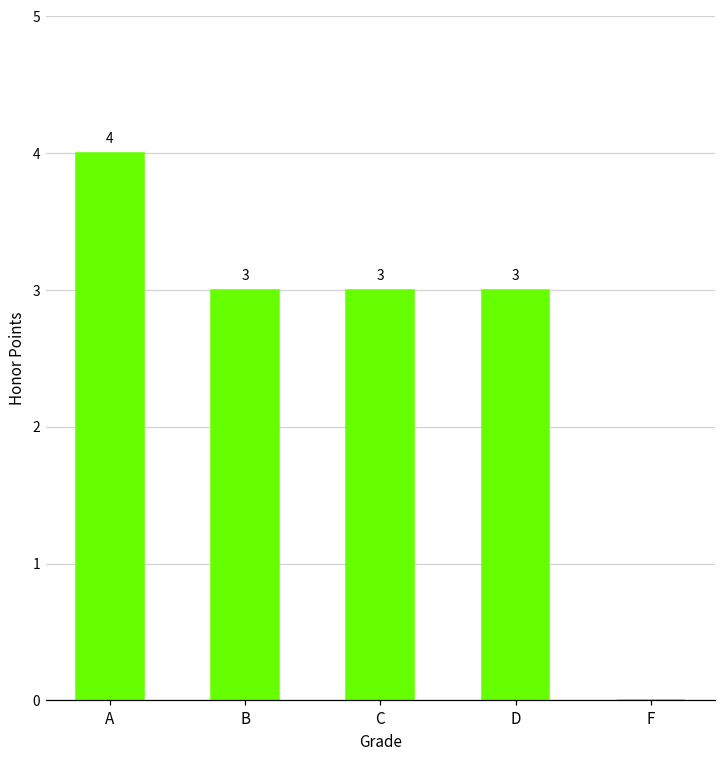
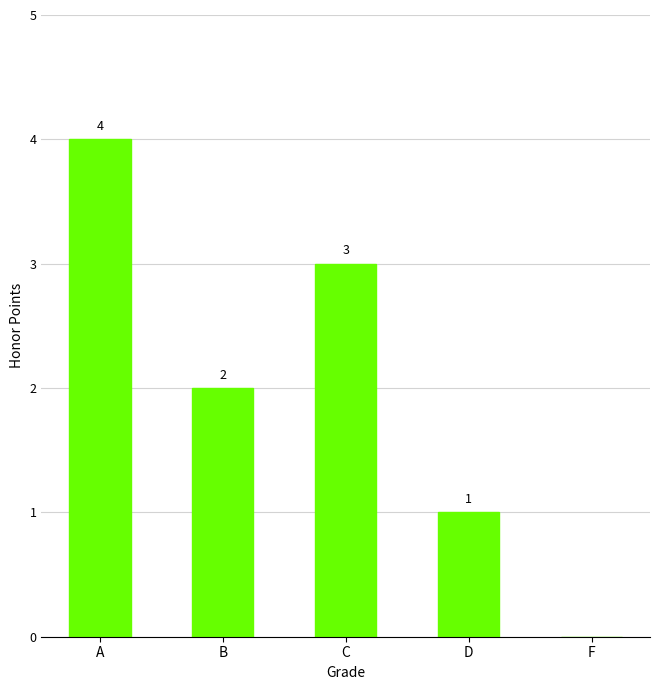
B: 3 -> 2
D: 3 -> 1
